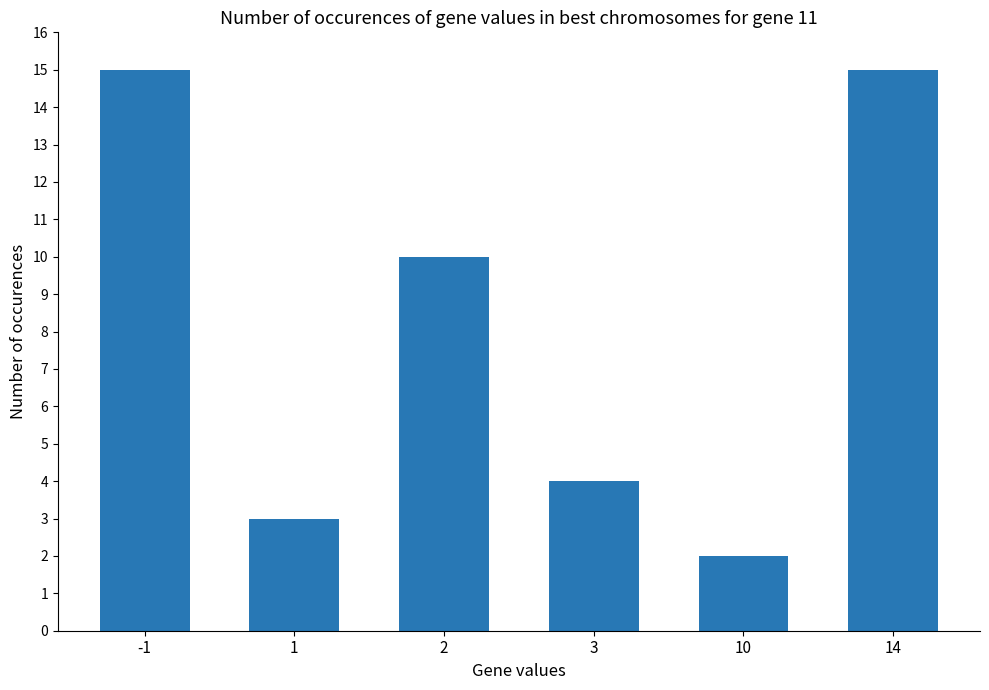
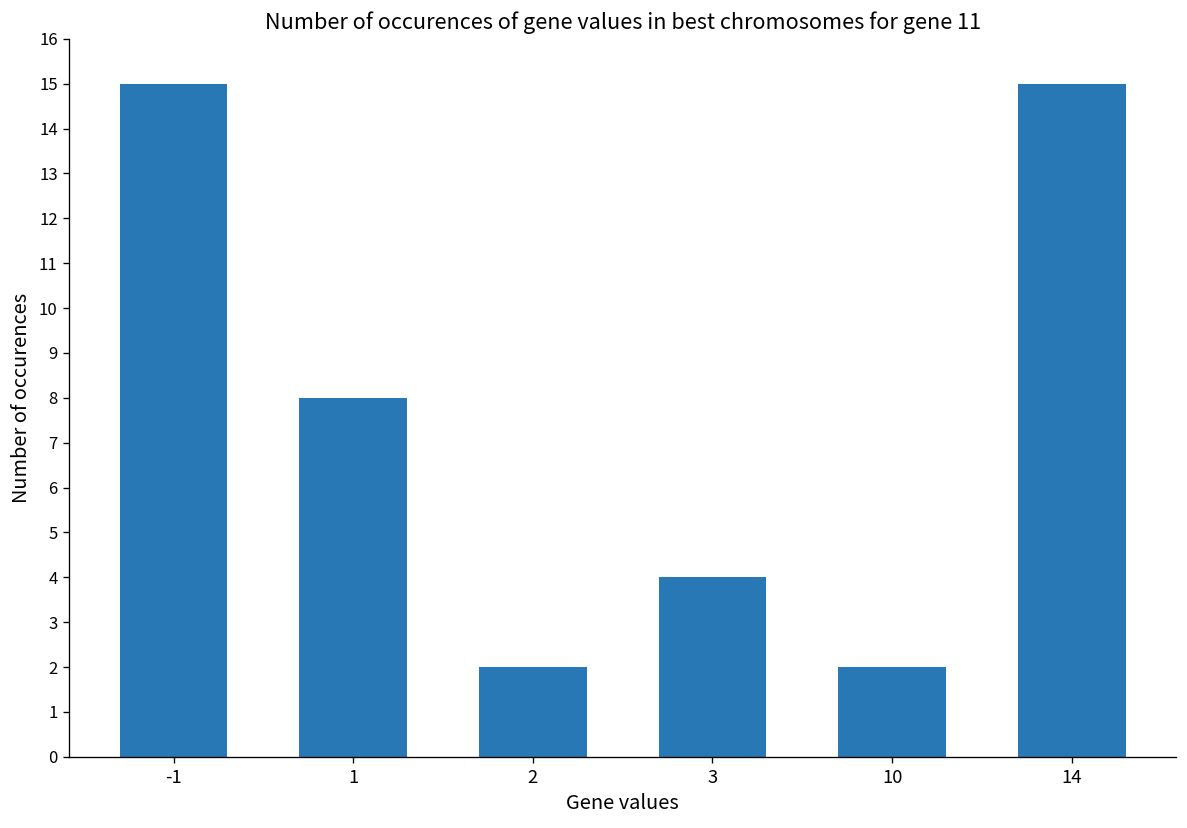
1: 3 -> 8
2: 10 -> 2
